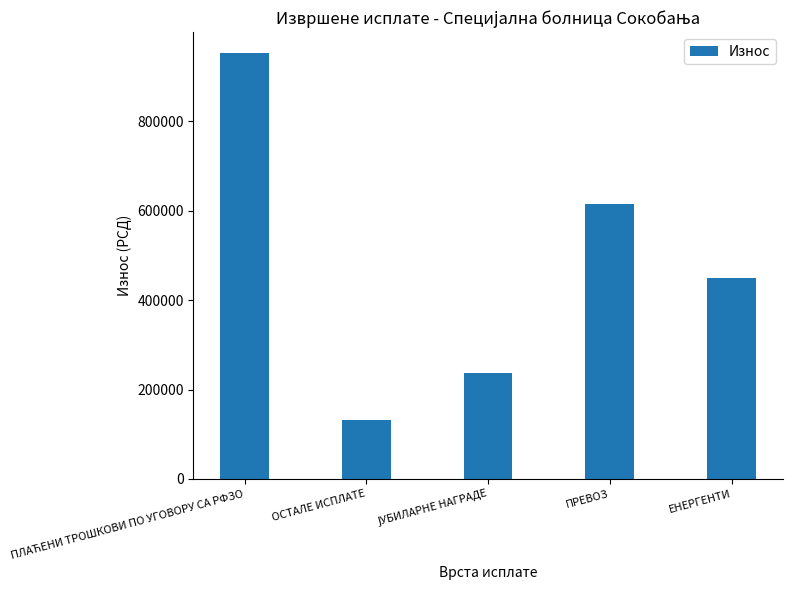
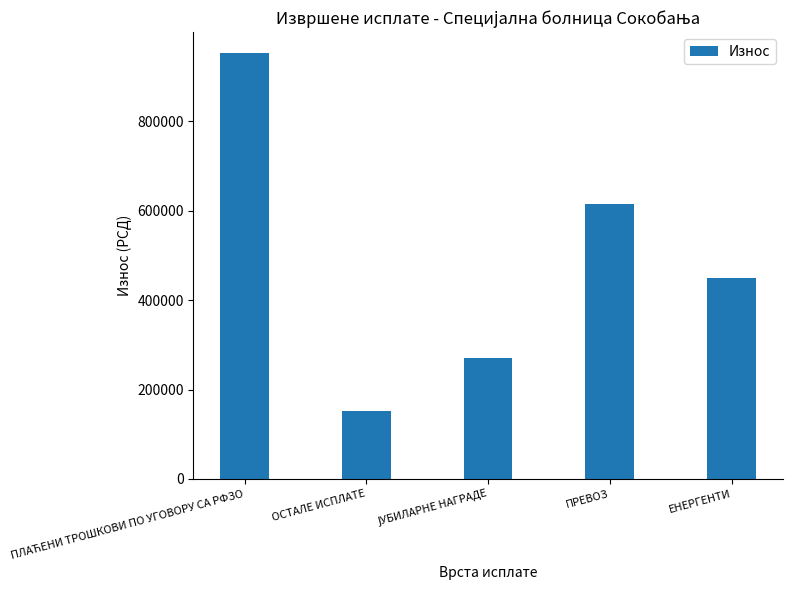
ОСТАЛЕ ИСПЛАТЕ: 130000 -> 150000
ЈУБИЛАРНЕ НАГРАДЕ: 240000 -> 270000
